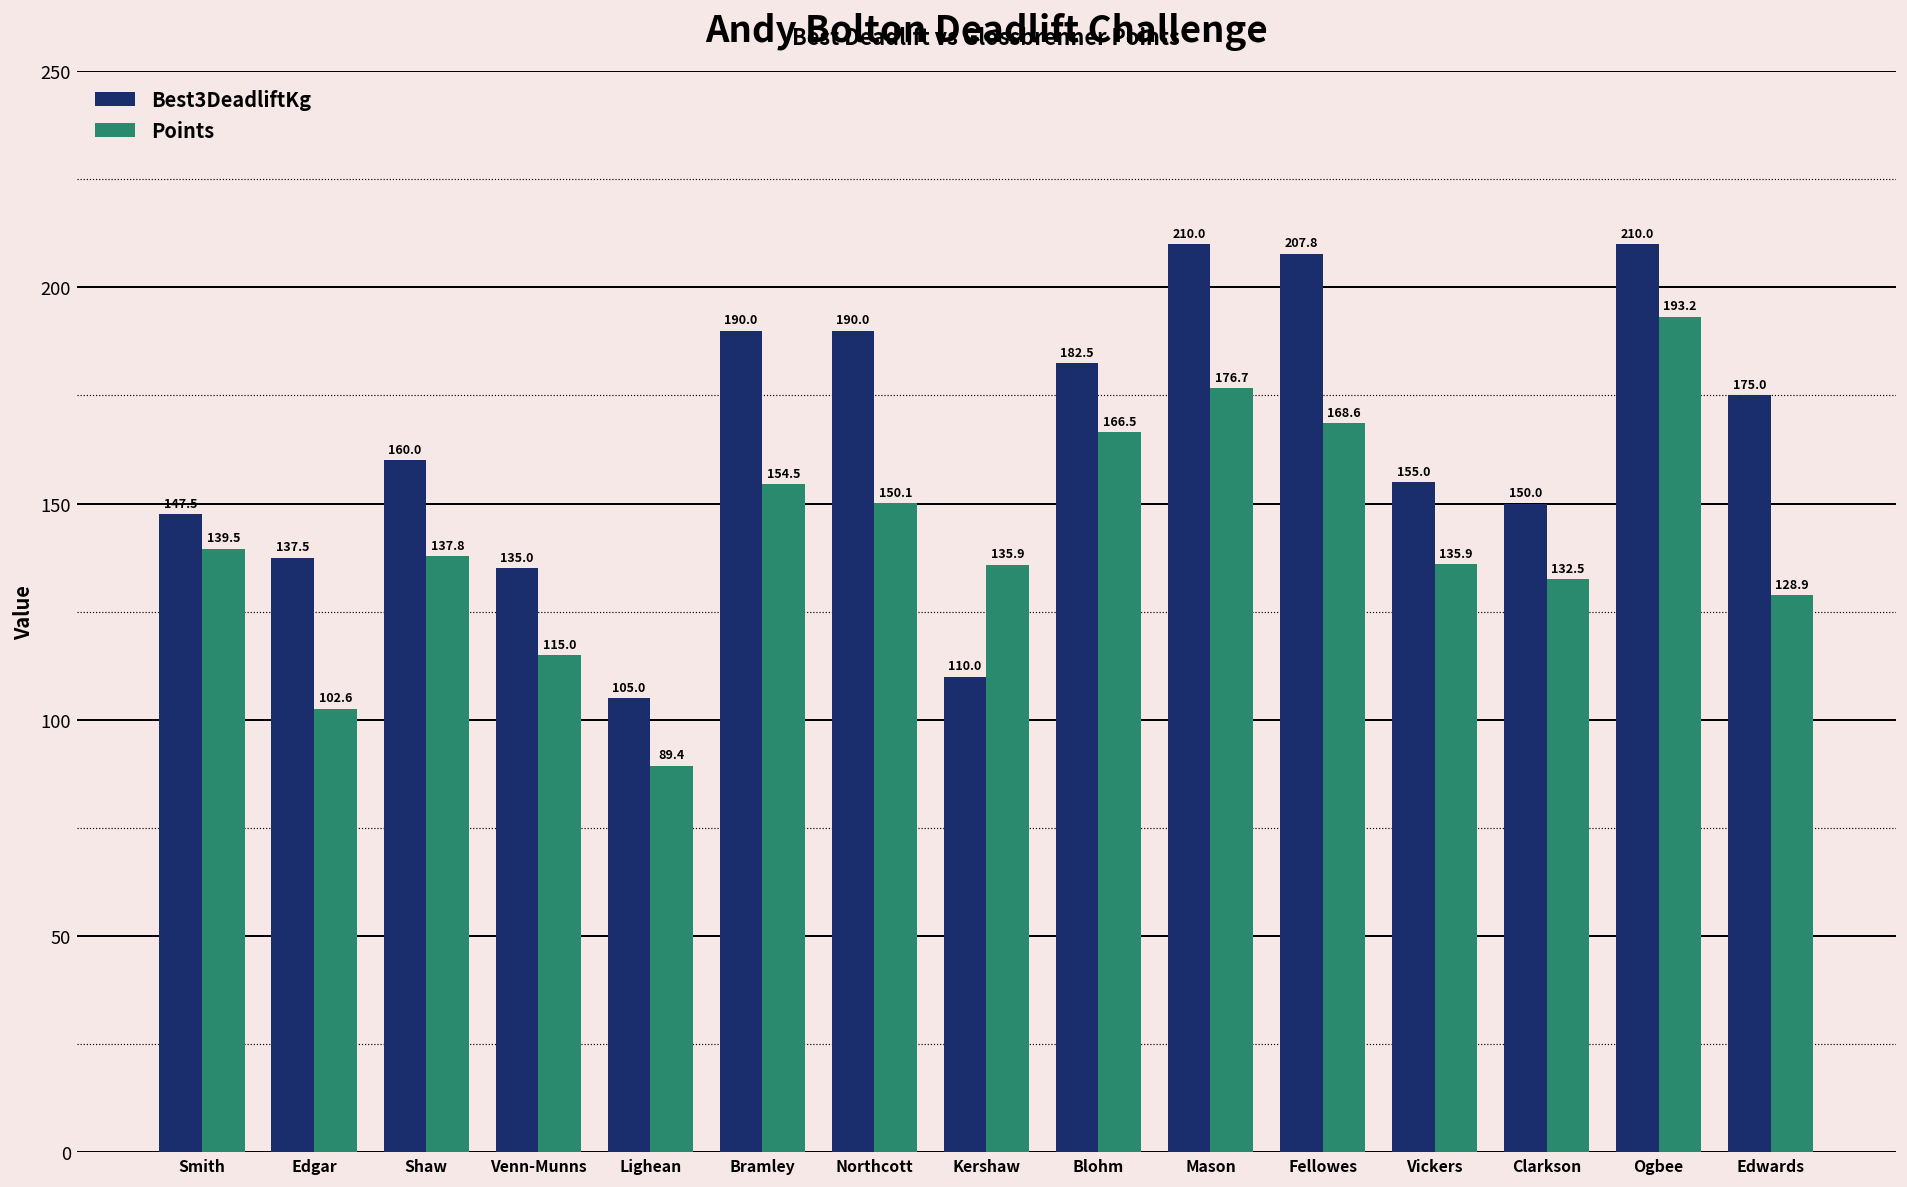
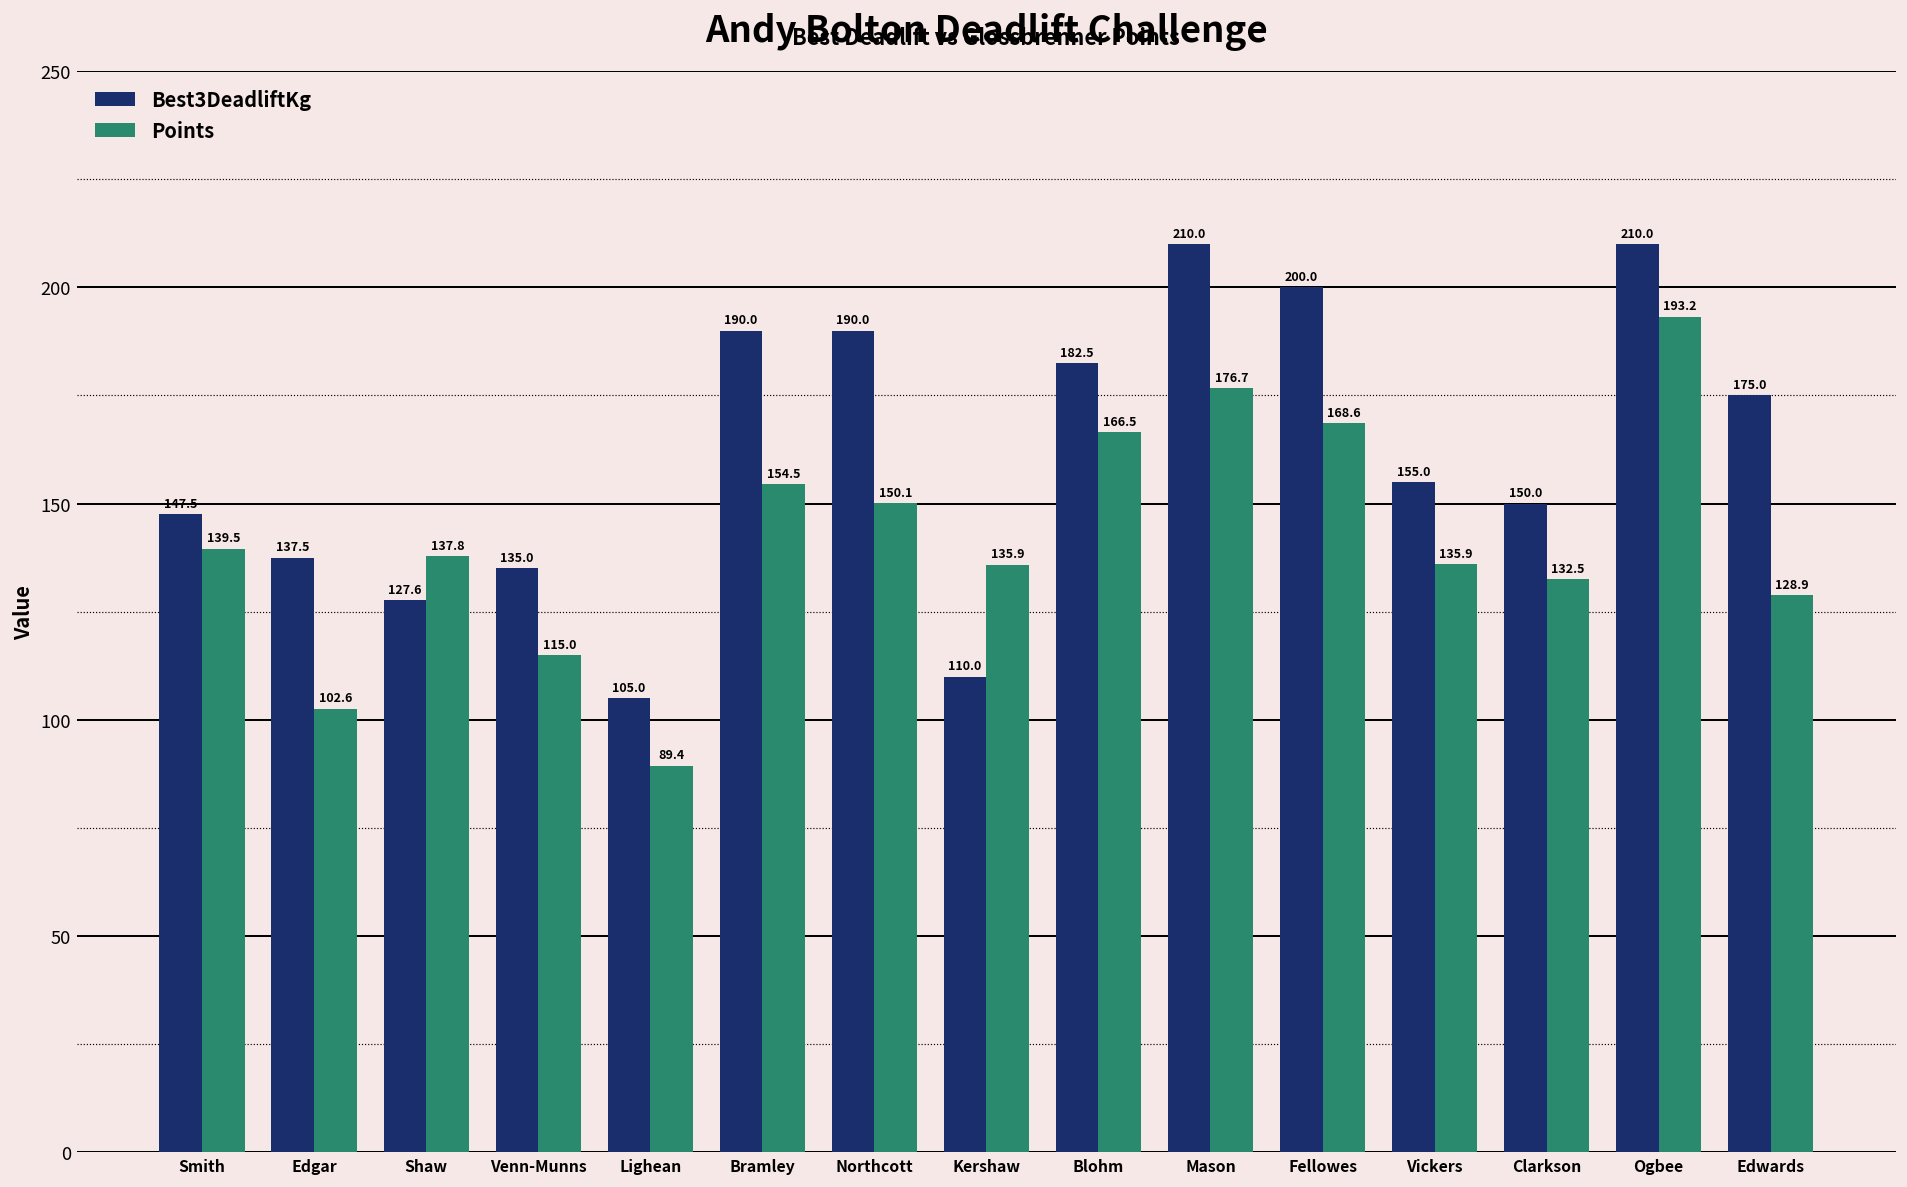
Best3DeadliftKg, Shaw: 160.0 -> 127.6
Best3DeadliftKg, Fellowes: 207.8 -> 200.0
